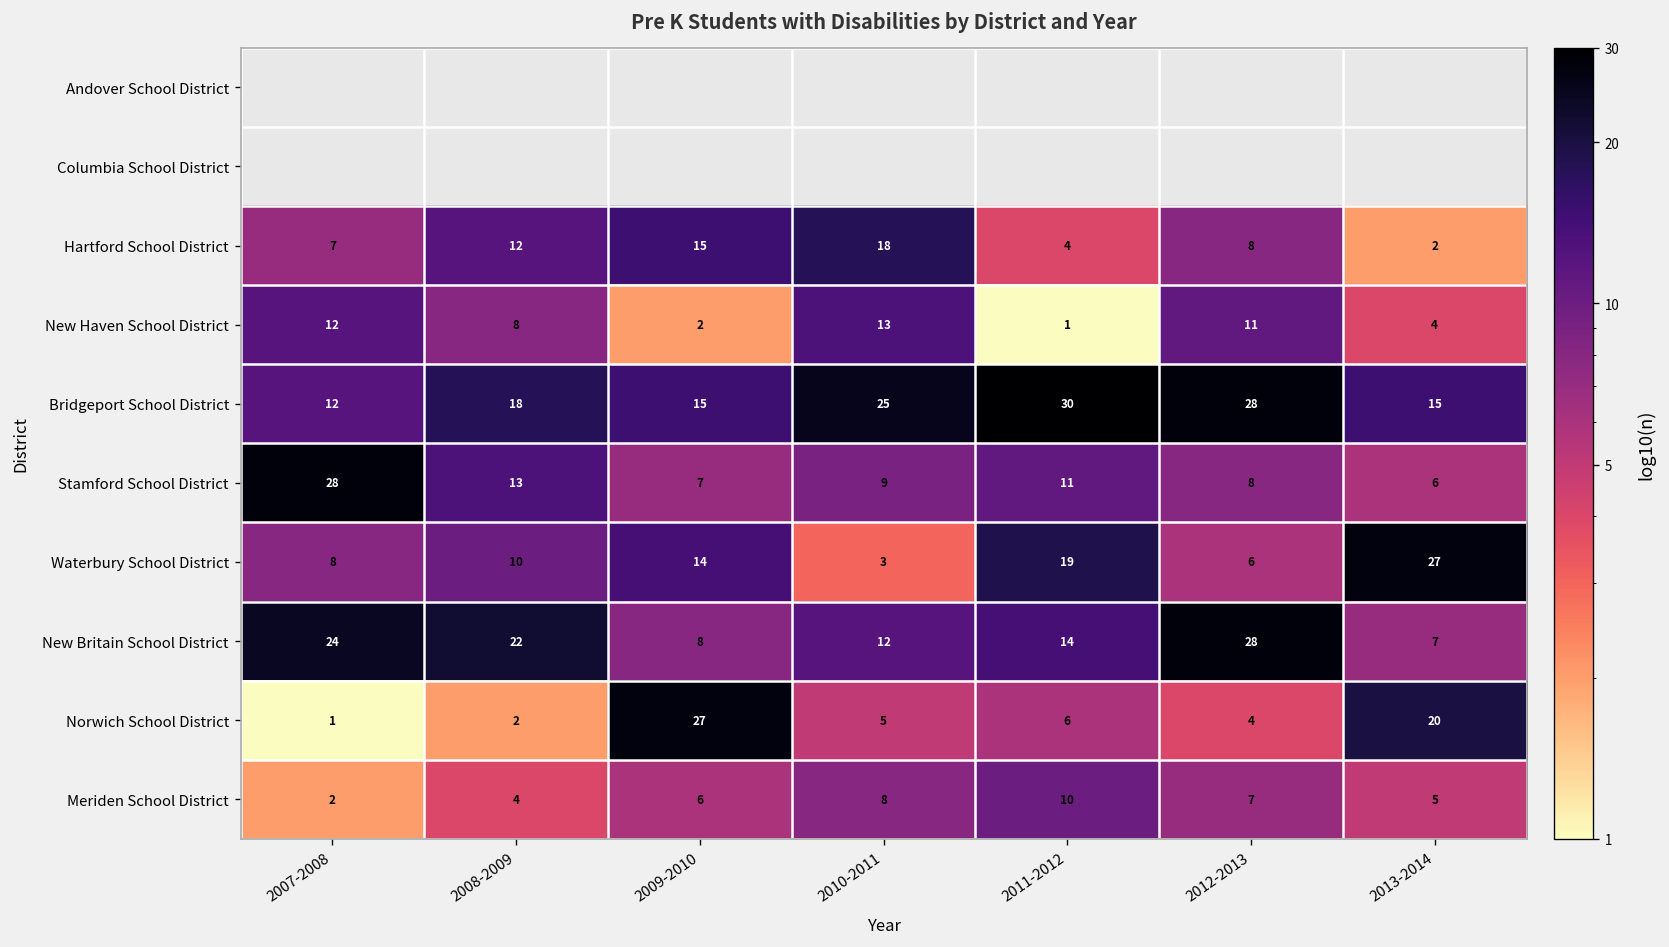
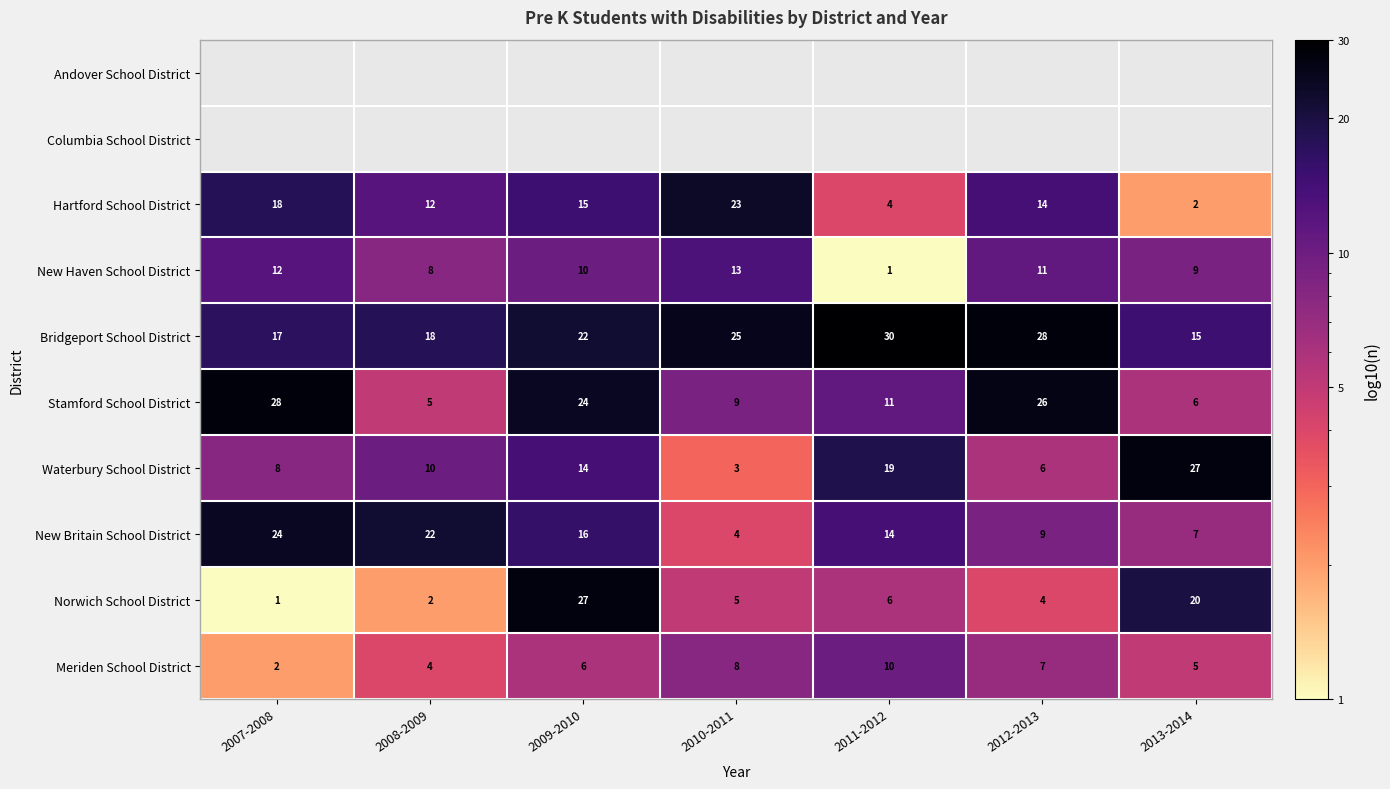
Hartford School District, 2007-2008: 7 -> 18
Hartford School District, 2010-2011: 18 -> 23
Hartford School District, 2012-2013: 8 -> 14
New Haven School District, 2009-2010: 2 -> 10
New Haven School District, 2013-2014: 4 -> 9
Bridgeport School District, 2007-2008: 12 -> 17
Bridgeport School District, 2009-2010: 15 -> 22
Stamford School District, 2008-2009: 13 -> 5
Stamford School District, 2009-2010: 7 -> 24
Stamford School District, 2012-2013: 8 -> 26
New Britain School District, 2009-2010: 8 -> 16
New Britain School District, 2010-2011: 12 -> 4
New Britain School District, 2012-2013: 28 -> 9
